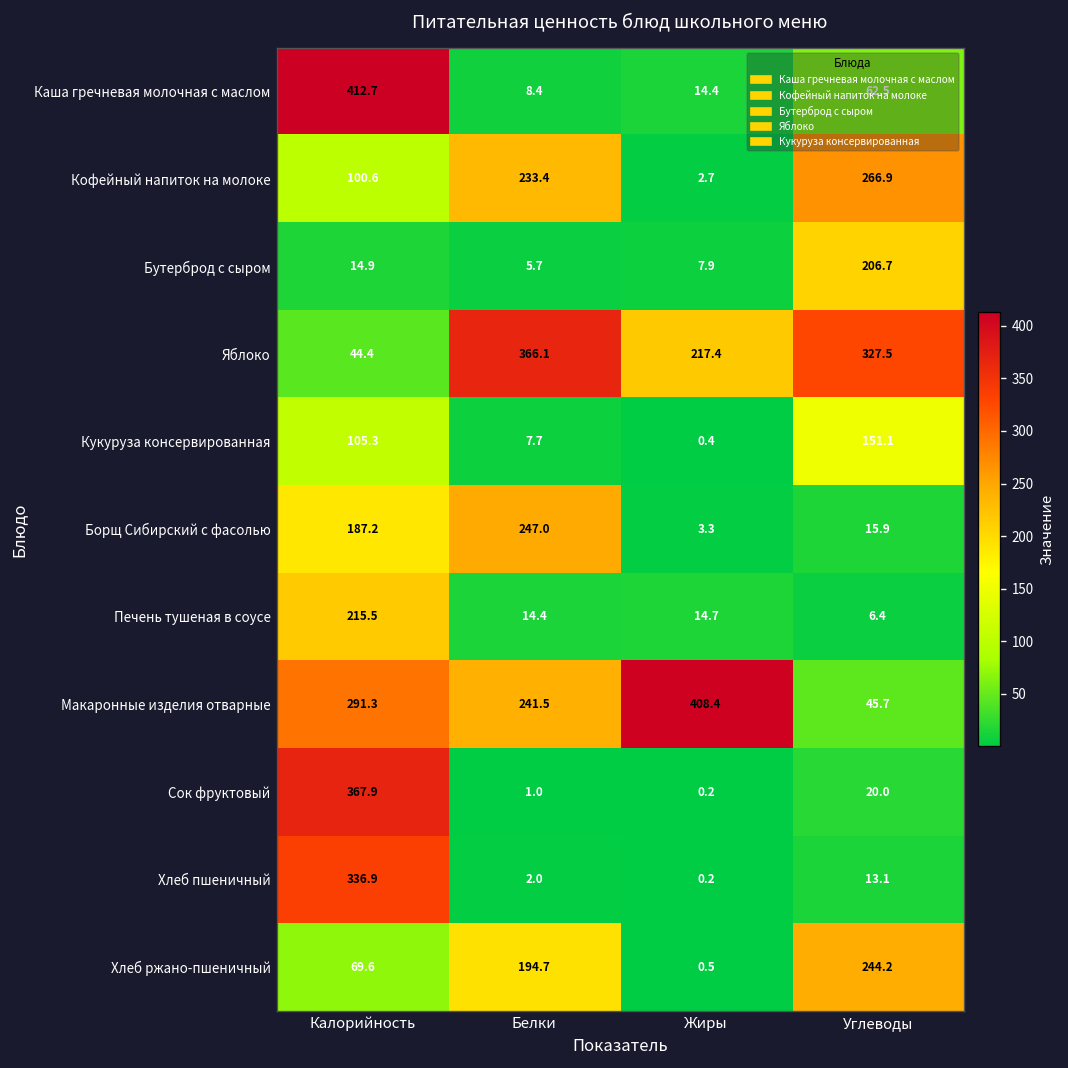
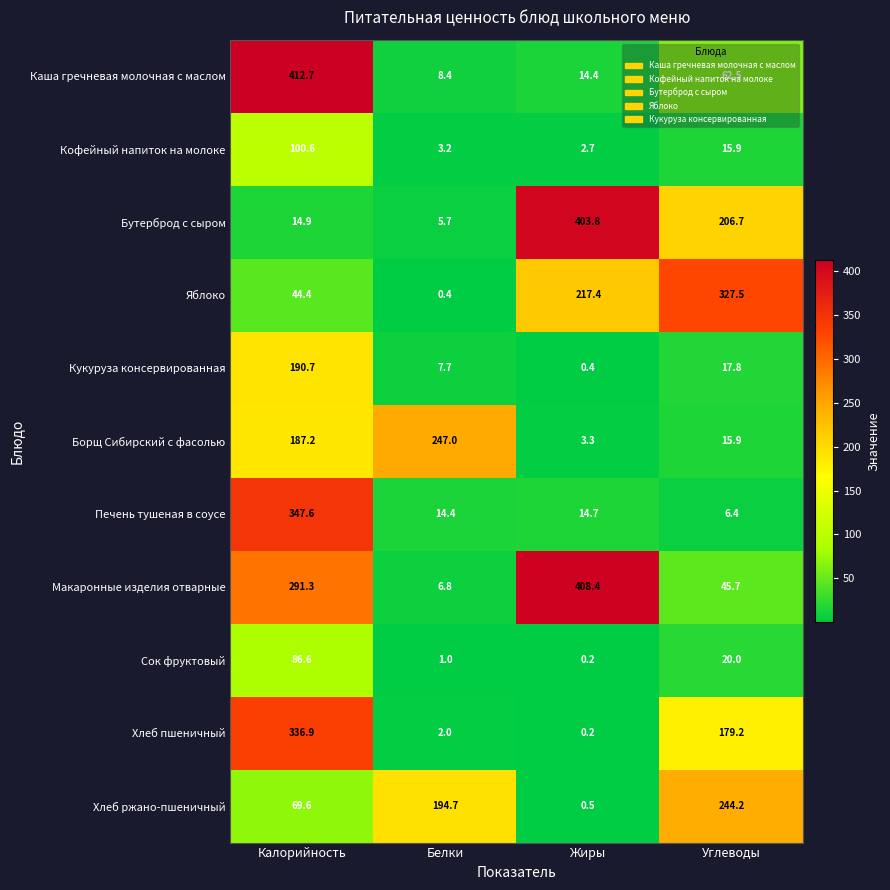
Кофейный напиток на молоке, Белки: 233.4 -> 3.2
Кофейный напиток на молоке, Углеводы: 266.9 -> 15.9
Бутерброд с сыром, Жиры: 7.9 -> 403.8
Яблоко, Белки: 366.1 -> 0.4
Кукуруза консервированная, Калорийность: 105.3 -> 190.7
Кукуруза консервированная, Углеводы: 151.1 -> 17.8
Печень тушеная в соусе, Калорийность: 215.5 -> 347.6
Макаронные изделия отварные, Белки: 241.5 -> 6.8
Сок фруктовый, Калорийность: 367.9 -> 86.6
Хлеб пшеничный, Углеводы: 13.1 -> 179.2
